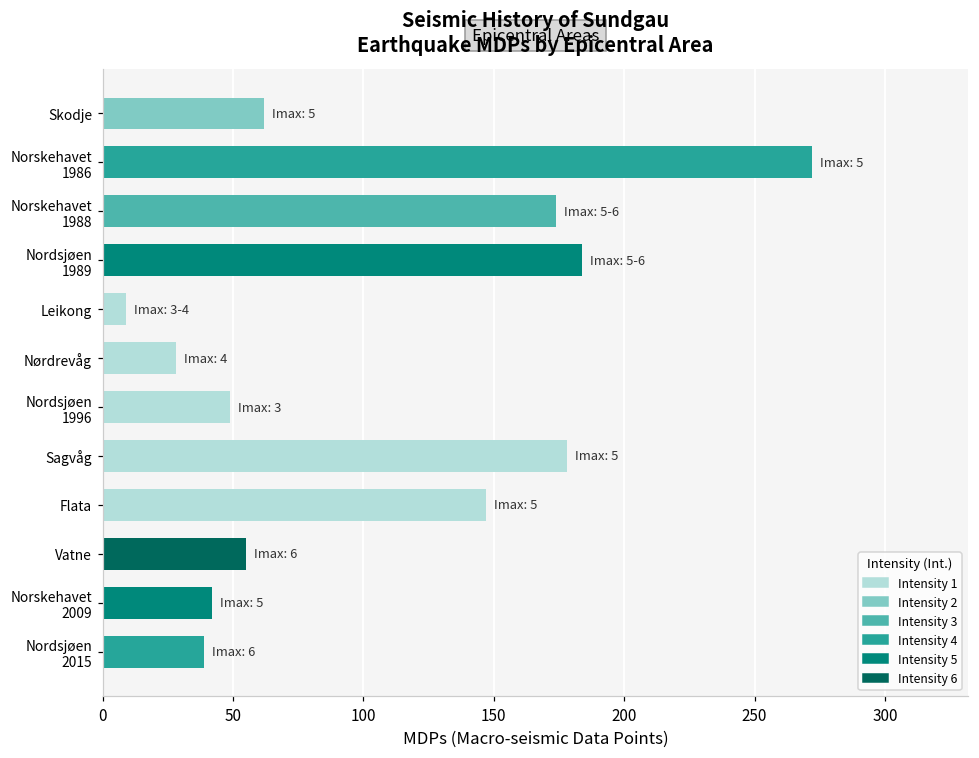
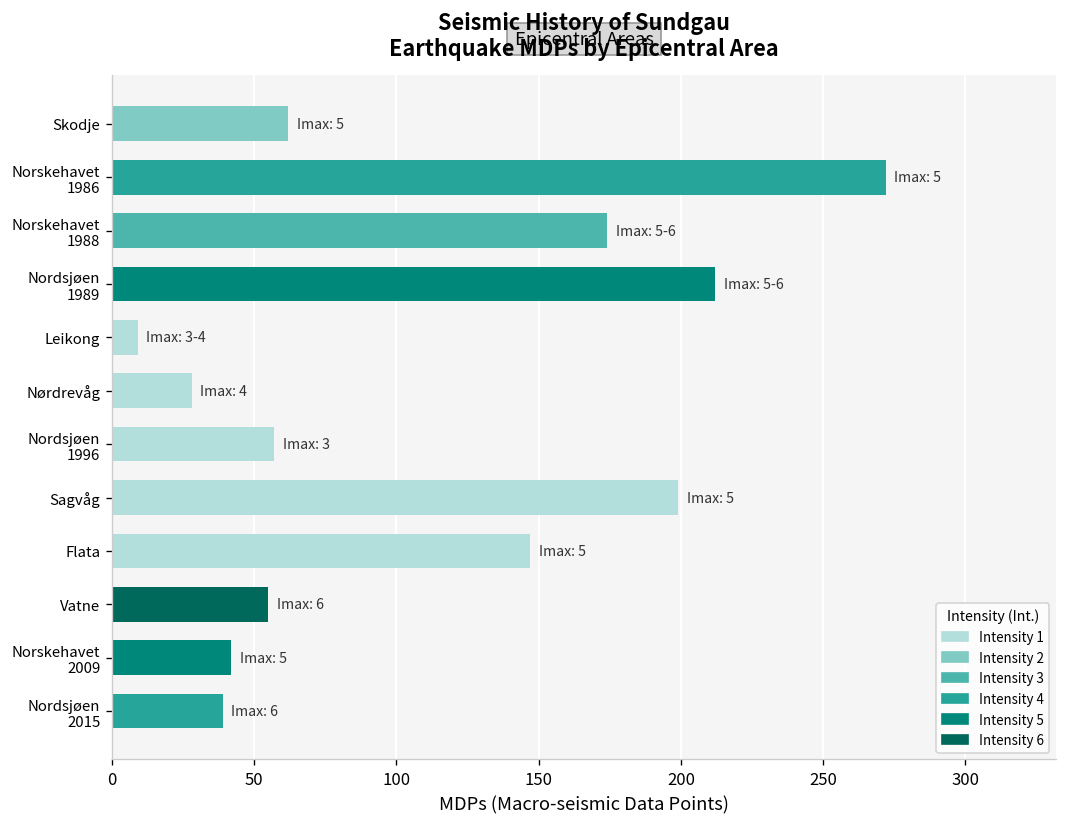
Nordsjøen 1989: 184 -> 212
Nordsjøen 1996: 49 -> 57
Sagvåg: 178 -> 199
